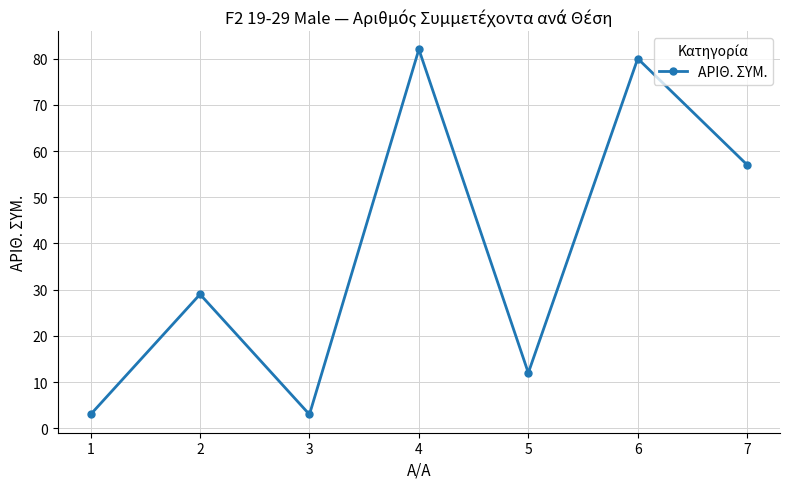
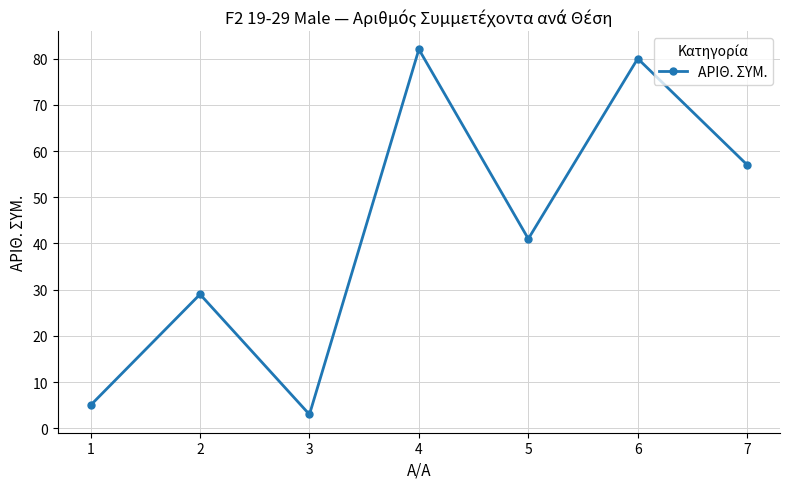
1: 3 -> 5
5: 12 -> 41
